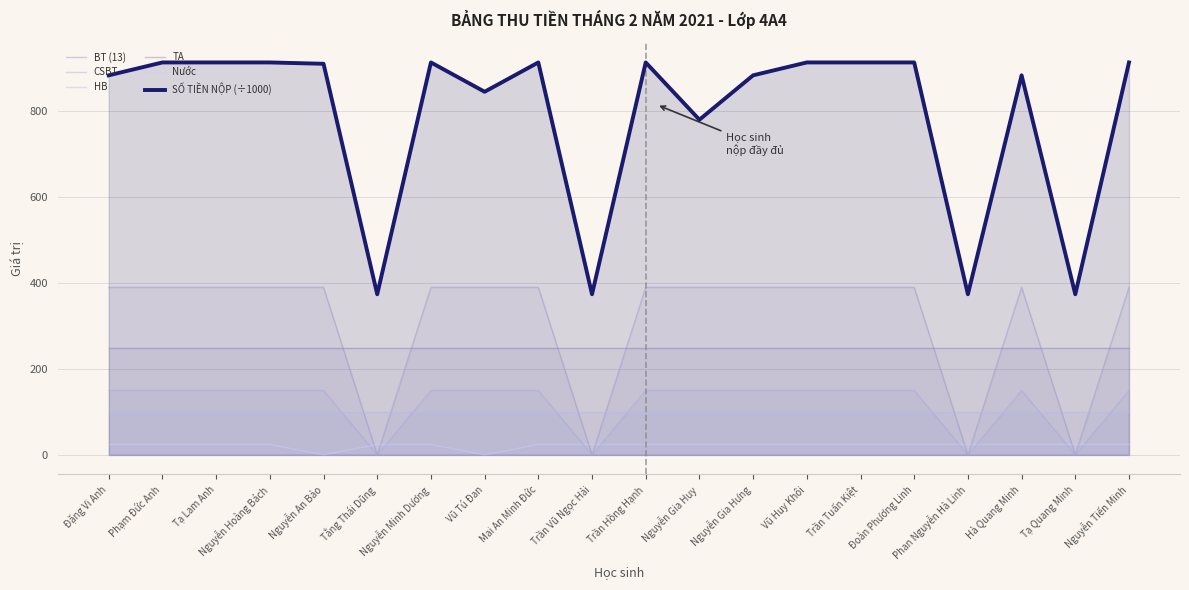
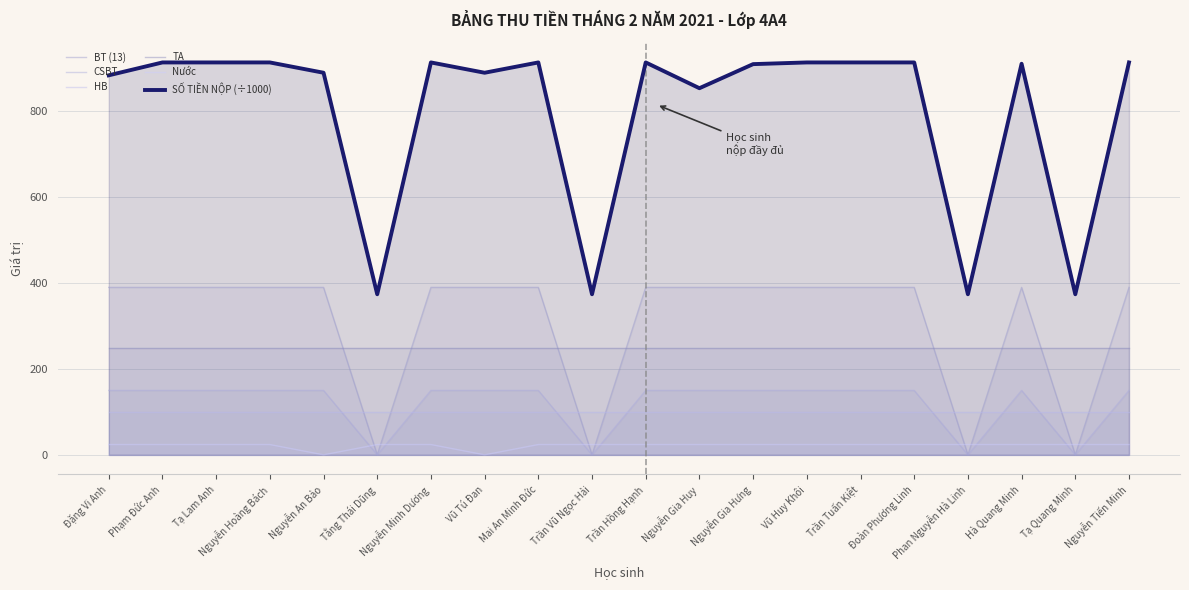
SỐ TIỀN NỘP (÷1000), Nguyễn An Bảo: 910 -> 890
SỐ TIỀN NỘP (÷1000), Vũ Tú Đan: 850 -> 890
SỐ TIỀN NỘP (÷1000), Nguyễn Gia Huy: 780 -> 850
SỐ TIỀN NỘP (÷1000), Nguyễn Gia Hưng: 880 -> 910
SỐ TIỀN NỘP (÷1000), Hà Quang Minh: 880 -> 910
